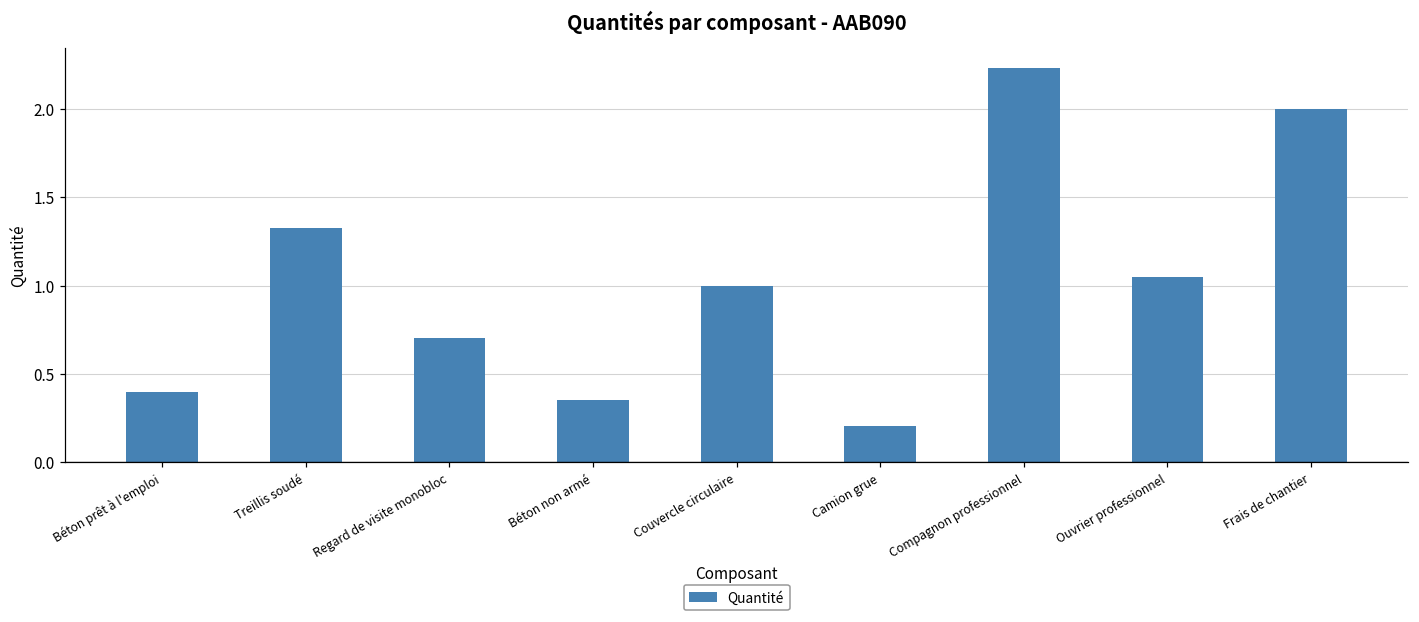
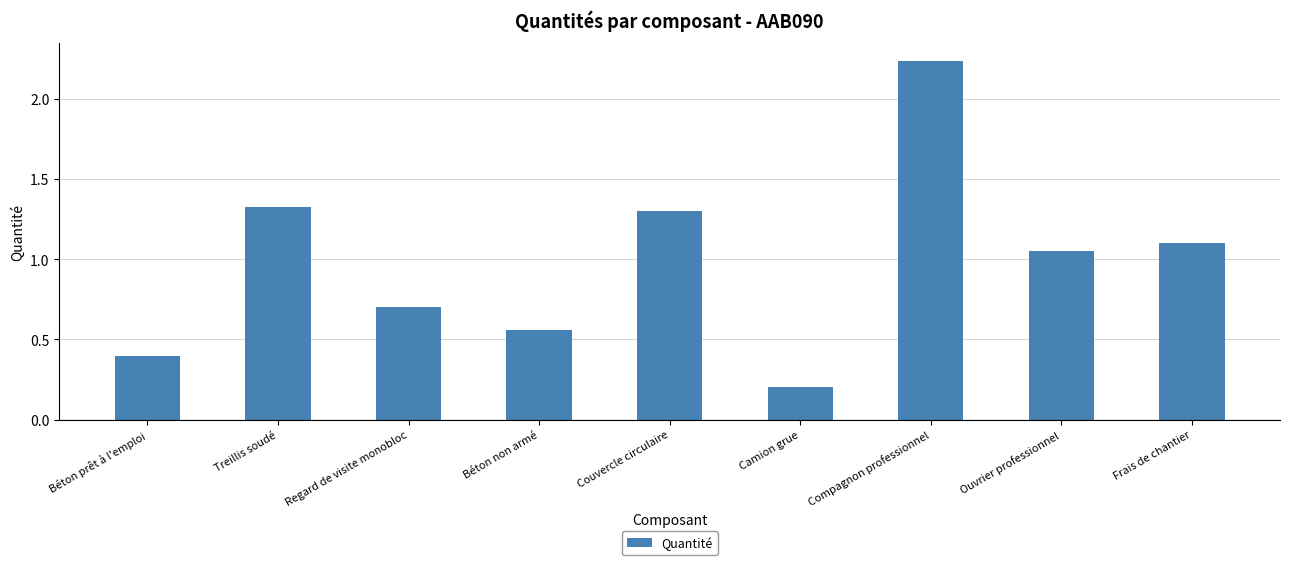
Béton non armé: 0.35 -> 0.56
Couvercle circulaire: 1.0 -> 1.3
Frais de chantier: 2.0 -> 1.1
